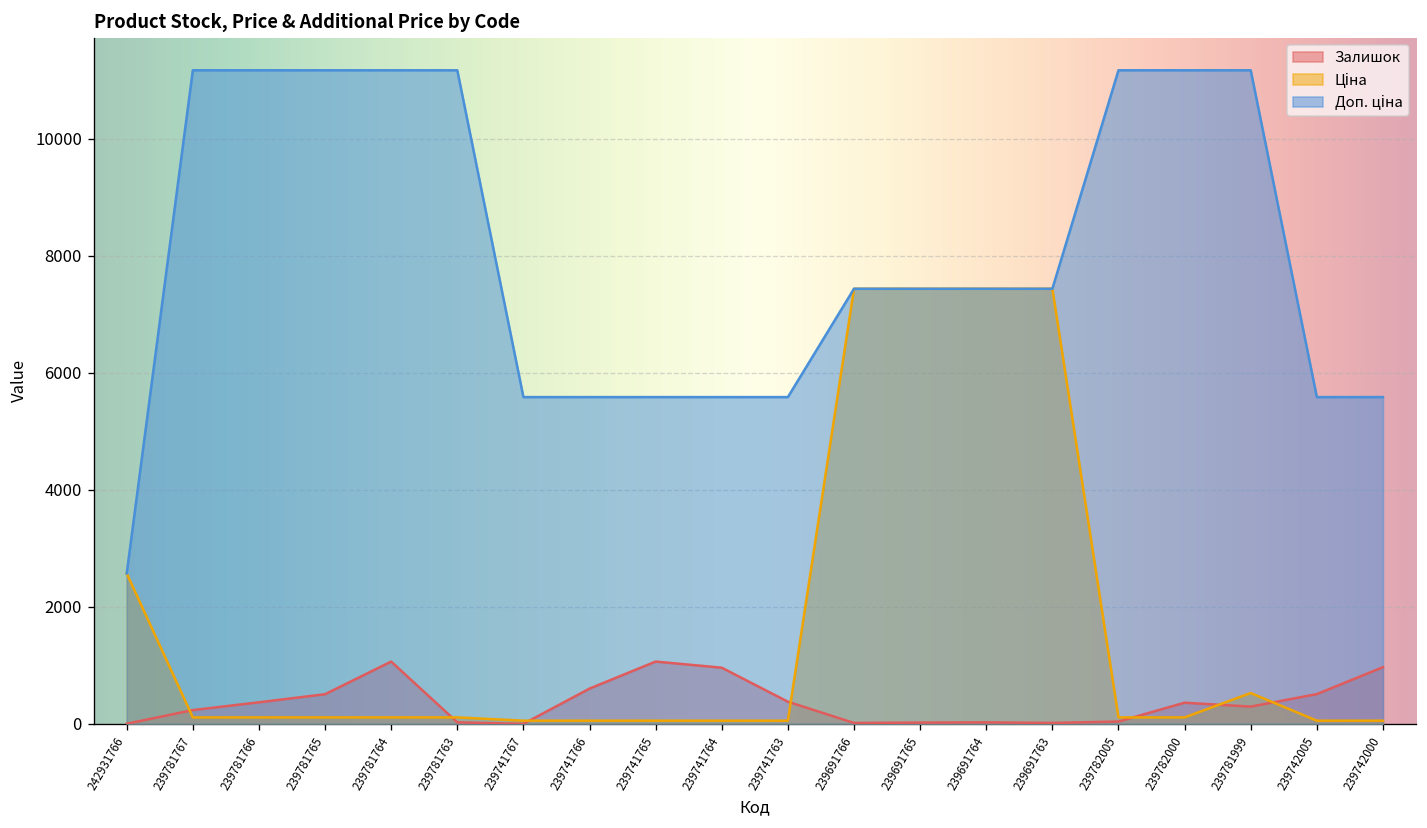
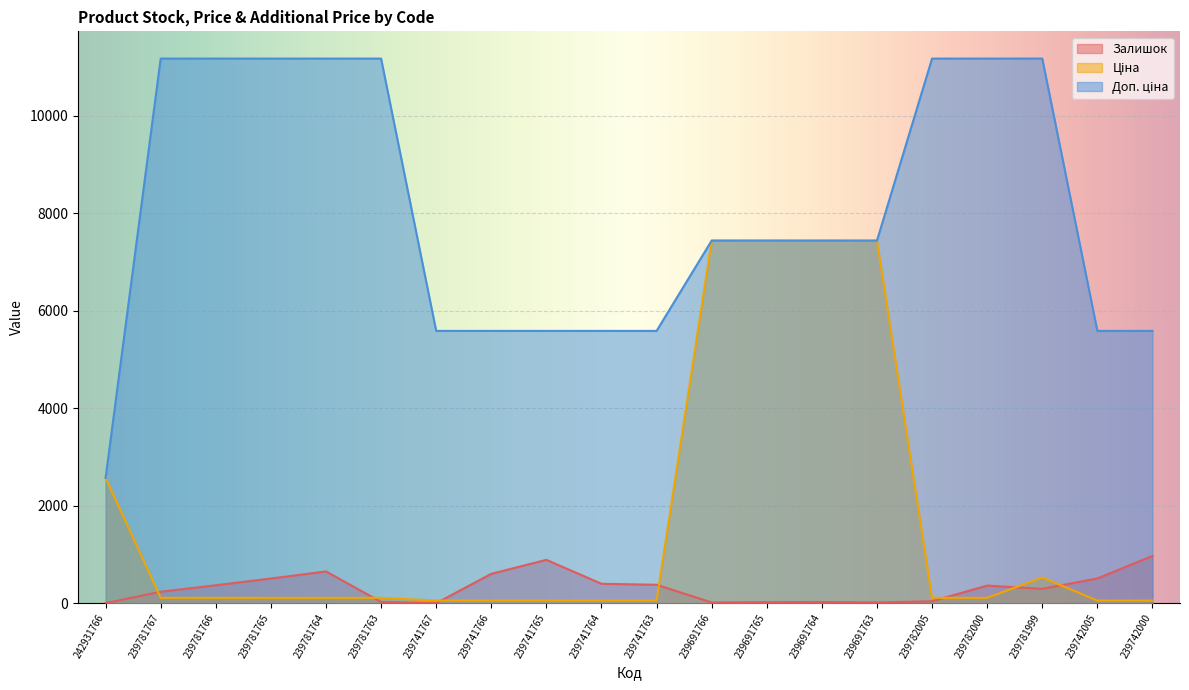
Залишок, 239781764: 1100 -> 700
Залишок, 239741765: 1100 -> 900
Залишок, 239741764: 1000 -> 400
